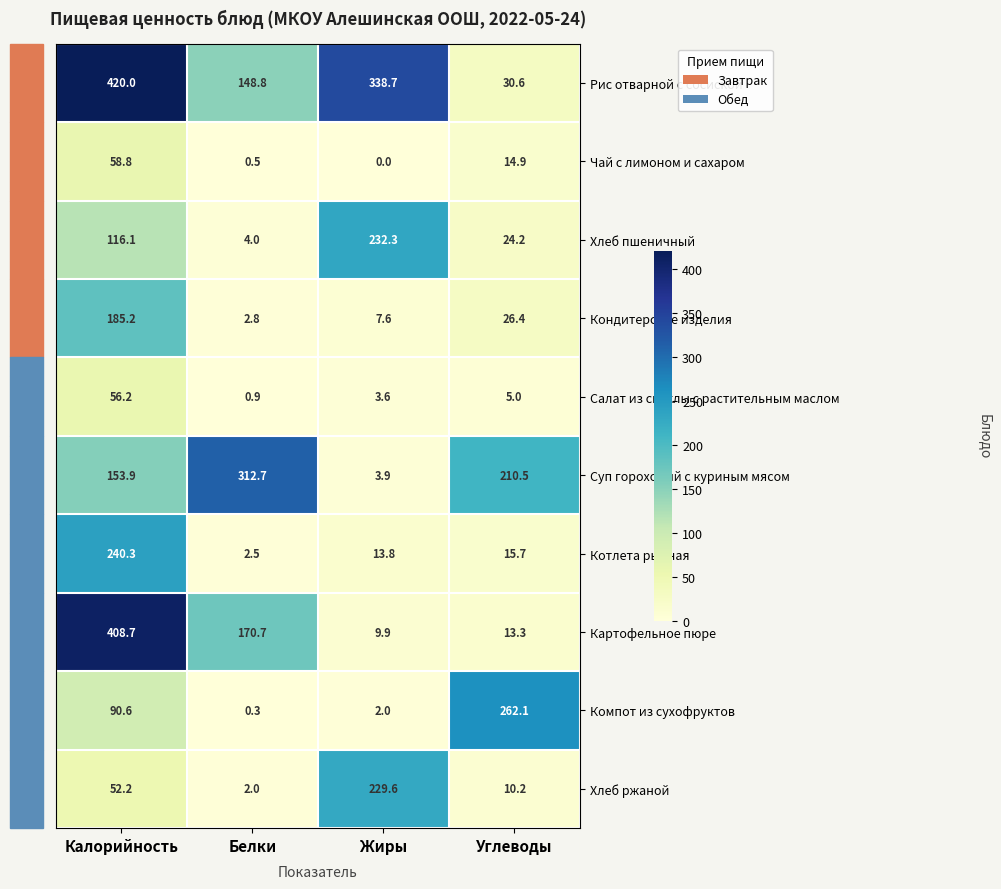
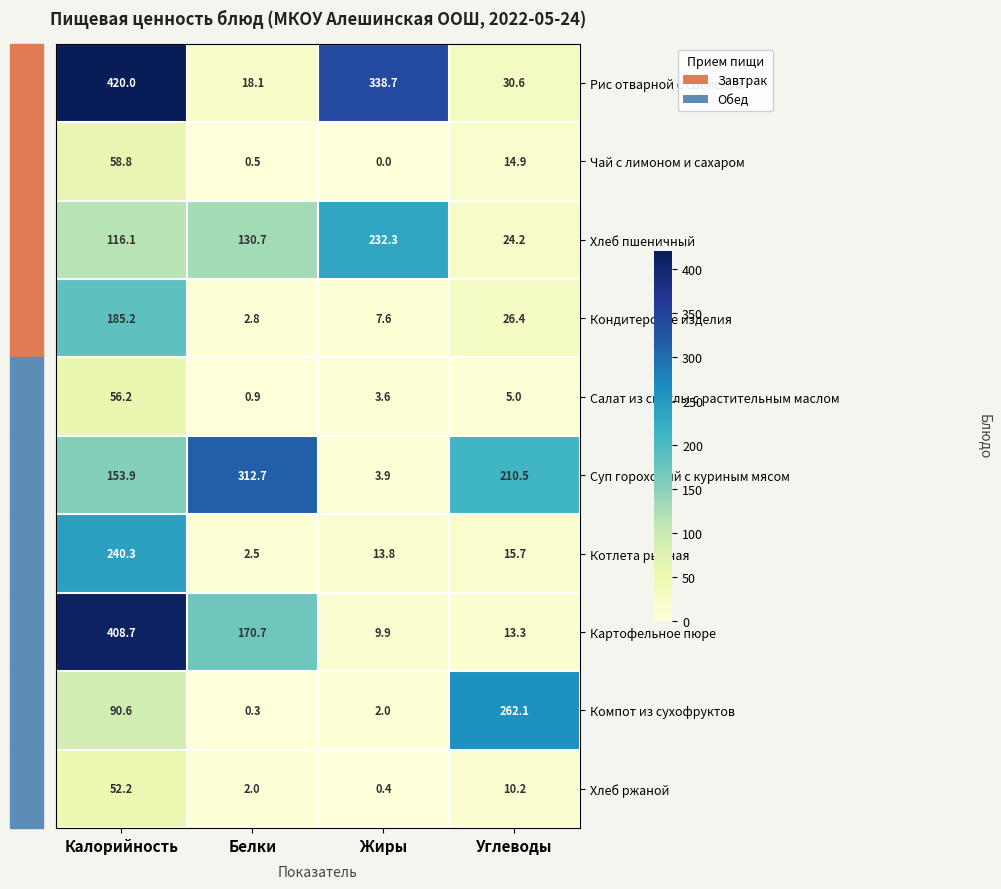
Рис отварной с сосиской, Белки: 148.8 -> 18.1
Хлеб пшеничный, Белки: 4.0 -> 130.7
Хлеб ржаной, Жиры: 229.6 -> 0.4
